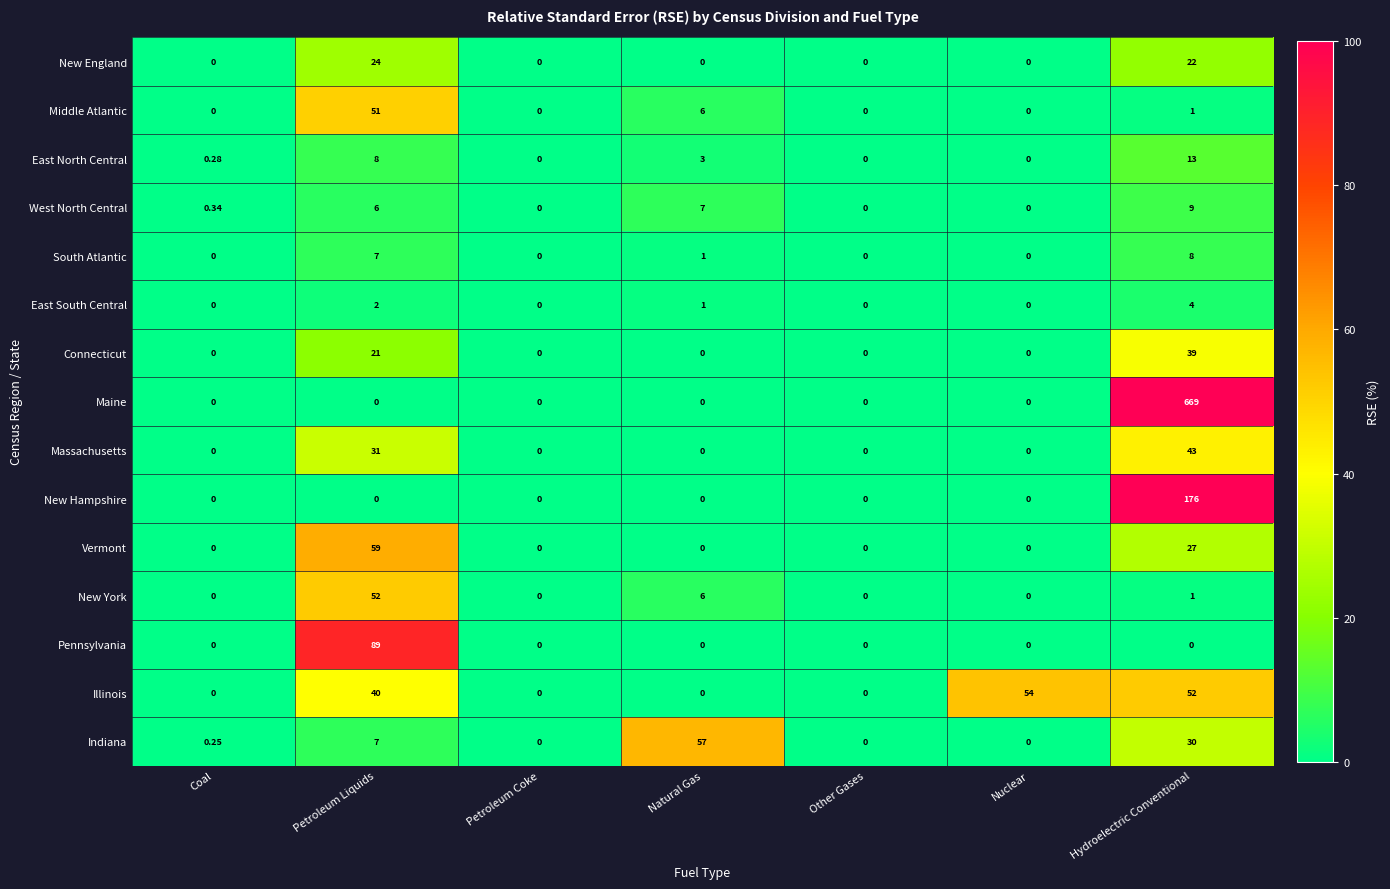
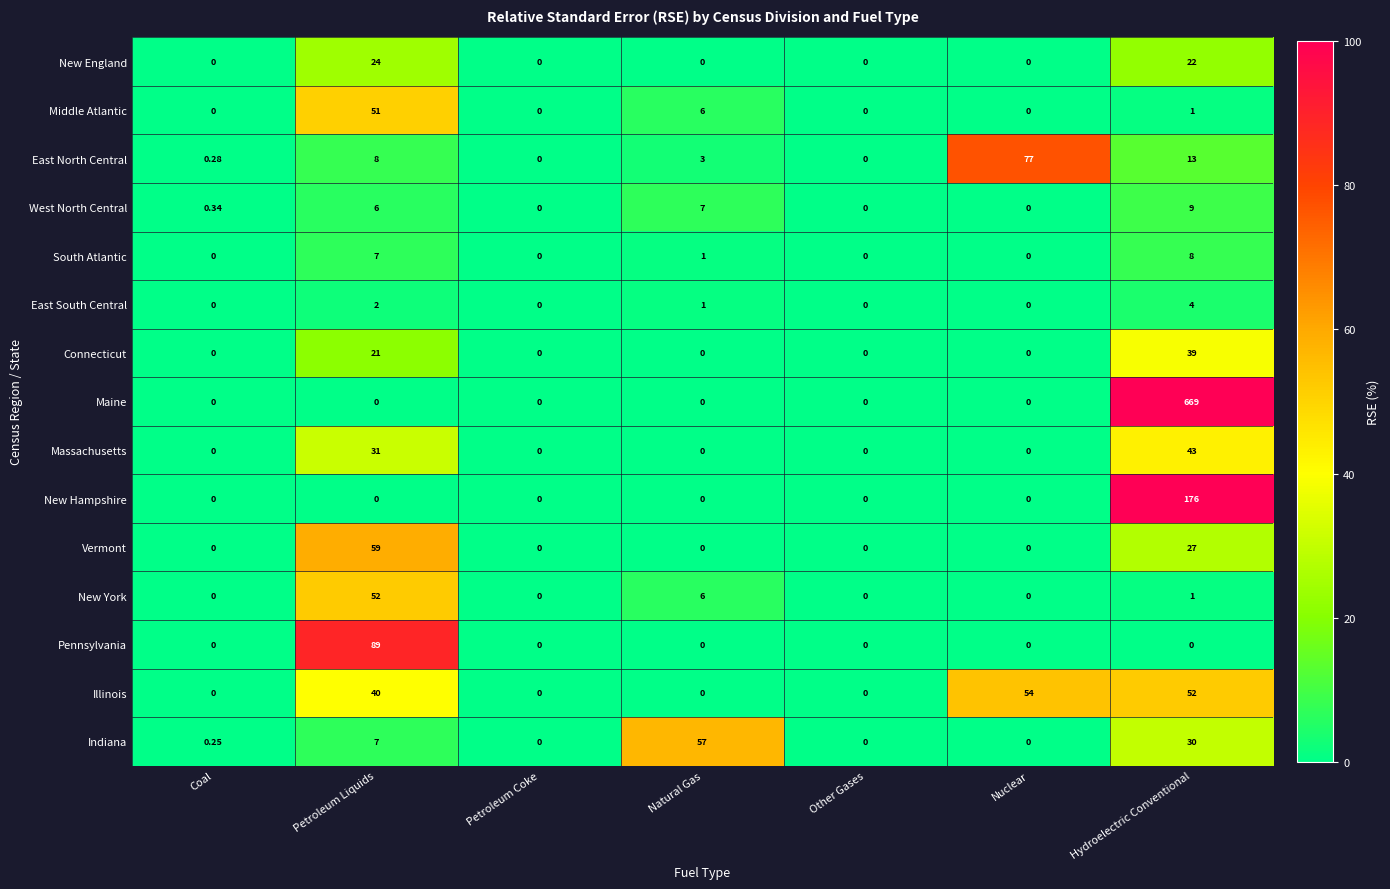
East North Central, Nuclear: 0 -> 77
